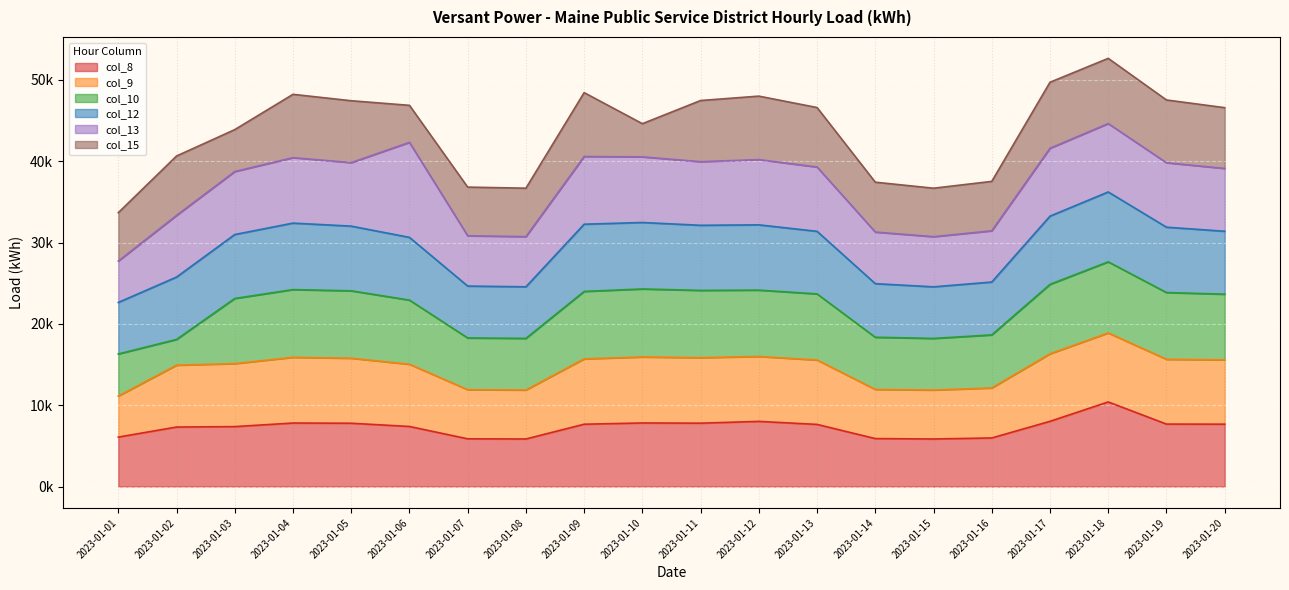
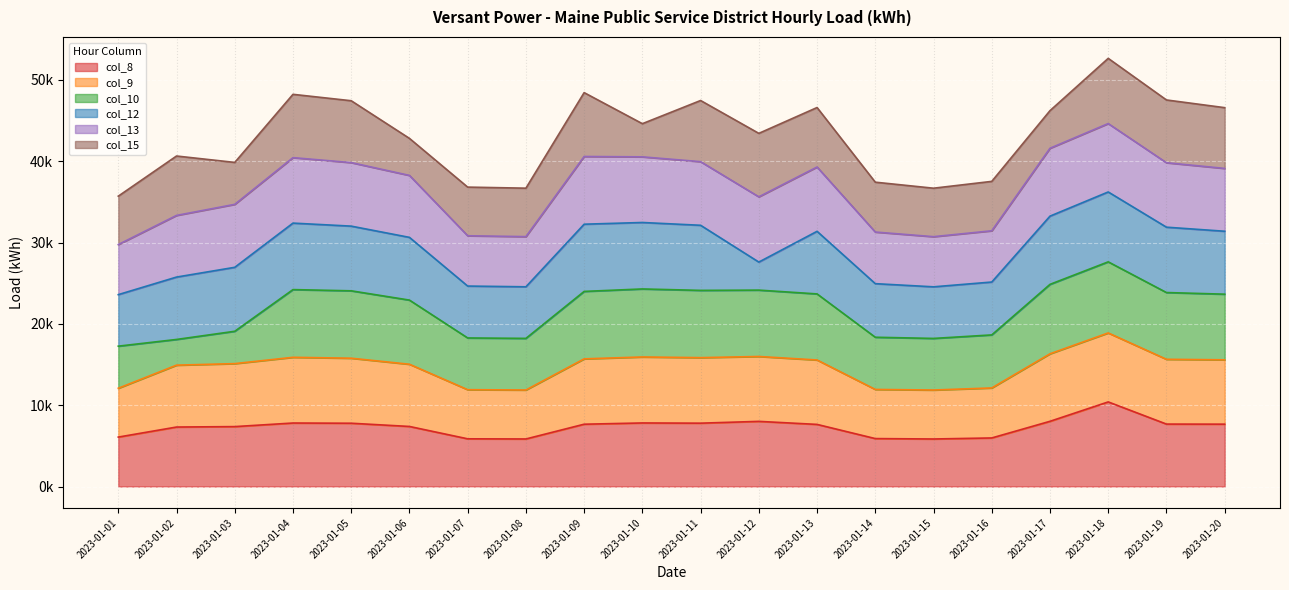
col_9, 2023-01-01: 5000 -> 6000
col_13, 2023-01-01: 5000 -> 6000
col_10, 2023-01-03: 8000 -> 4000
col_13, 2023-01-06: 12000 -> 8000
col_12, 2023-01-12: 8000 -> 3000
col_15, 2023-01-17: 8000 -> 5000
